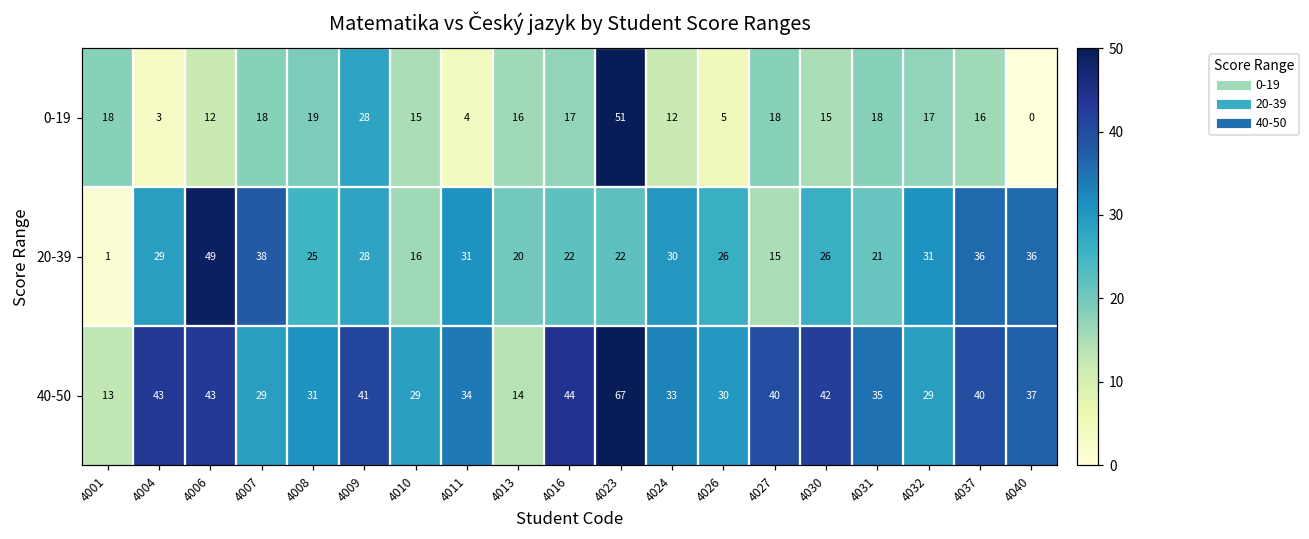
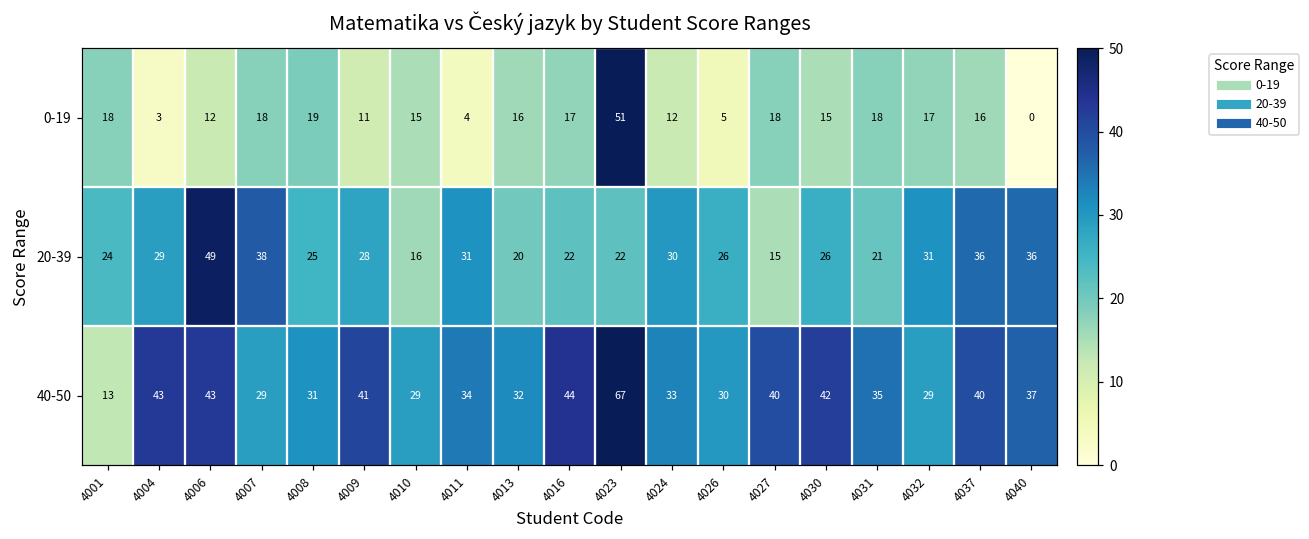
0-19, 4009: 28 -> 11
20-39, 4001: 1 -> 24
40-50, 4013: 14 -> 32
